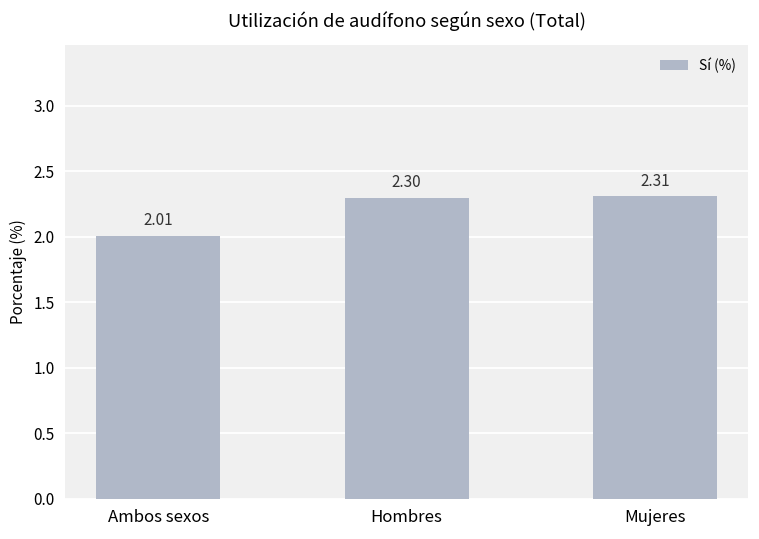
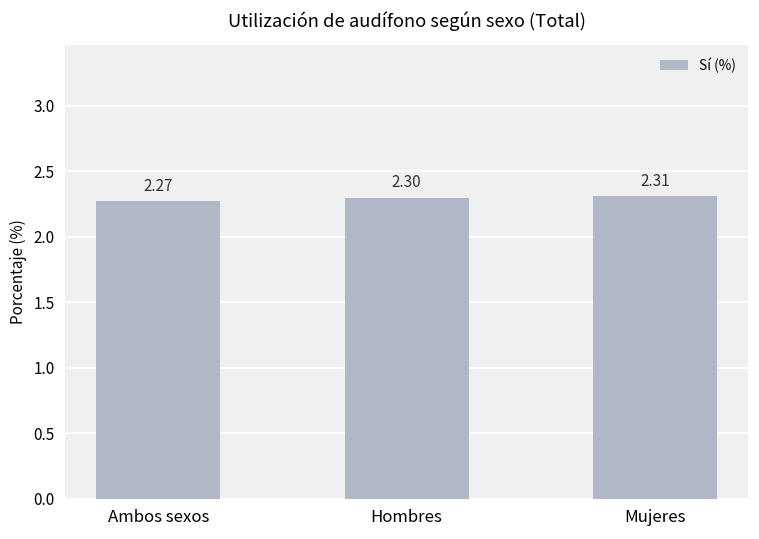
Ambos sexos: 2.01 -> 2.27
